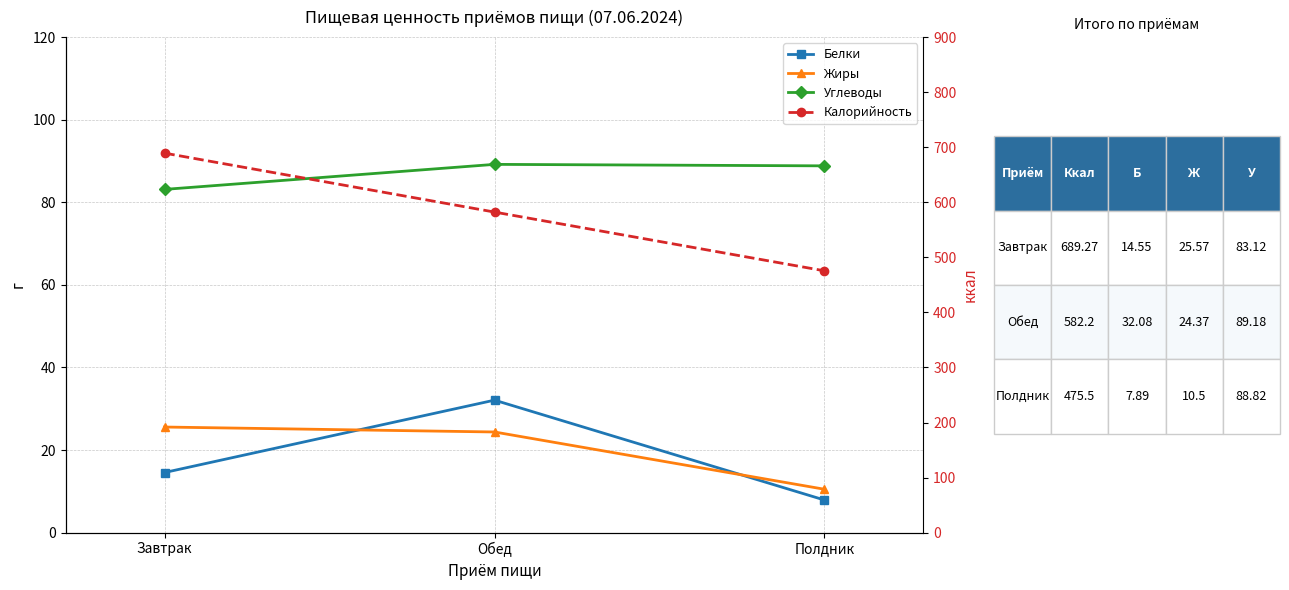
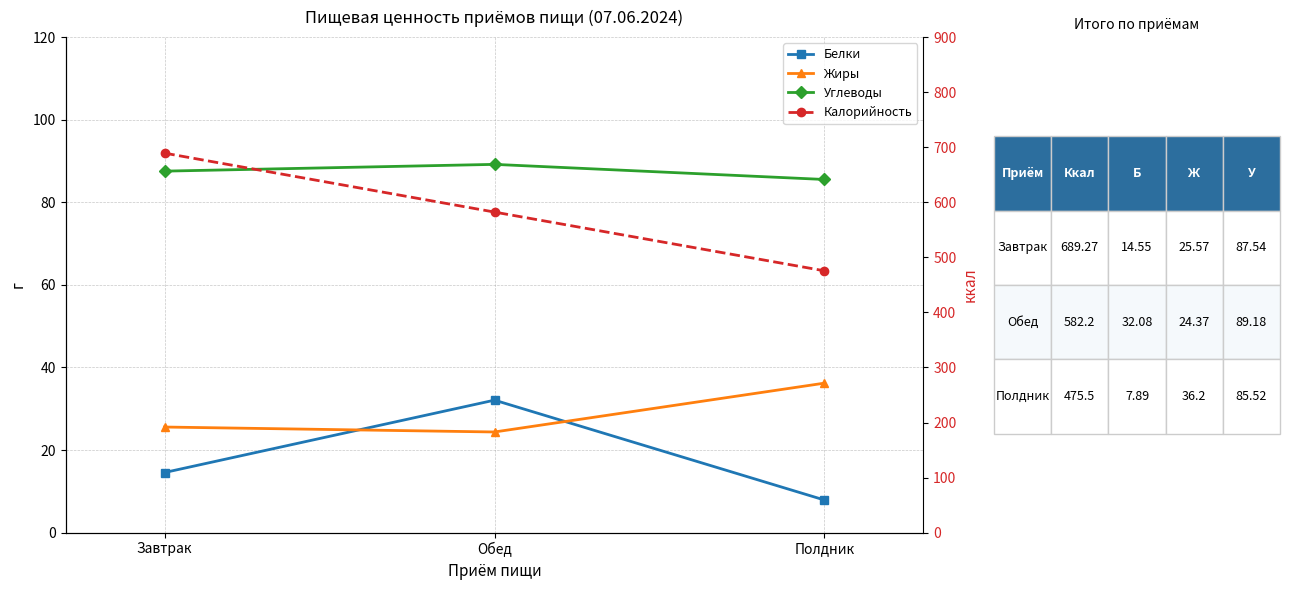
Углеводы, Завтрак: 83.12 -> 87.54
Жиры, Полдник: 10.5 -> 36.2
Углеводы, Полдник: 88.82 -> 85.52
